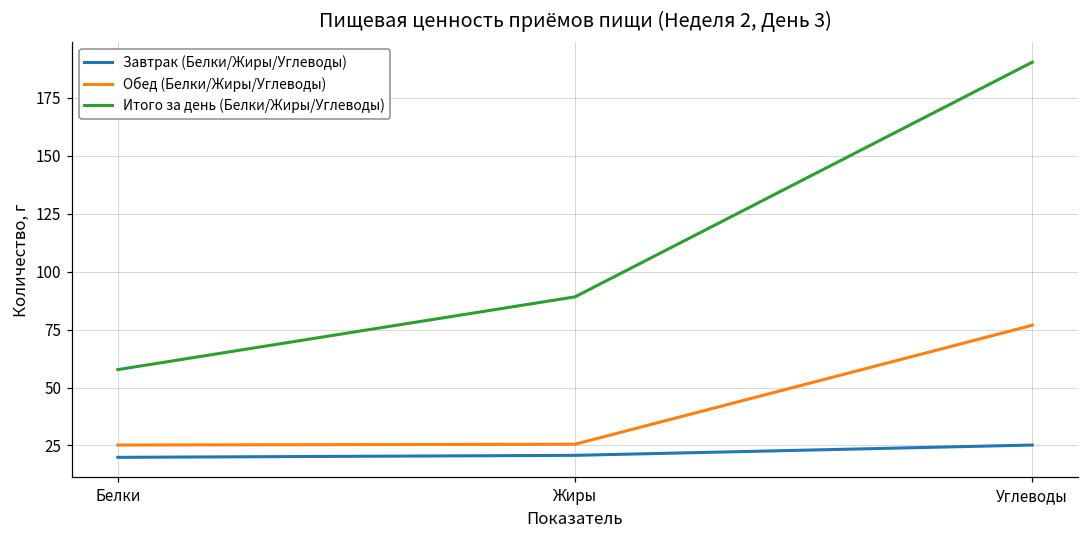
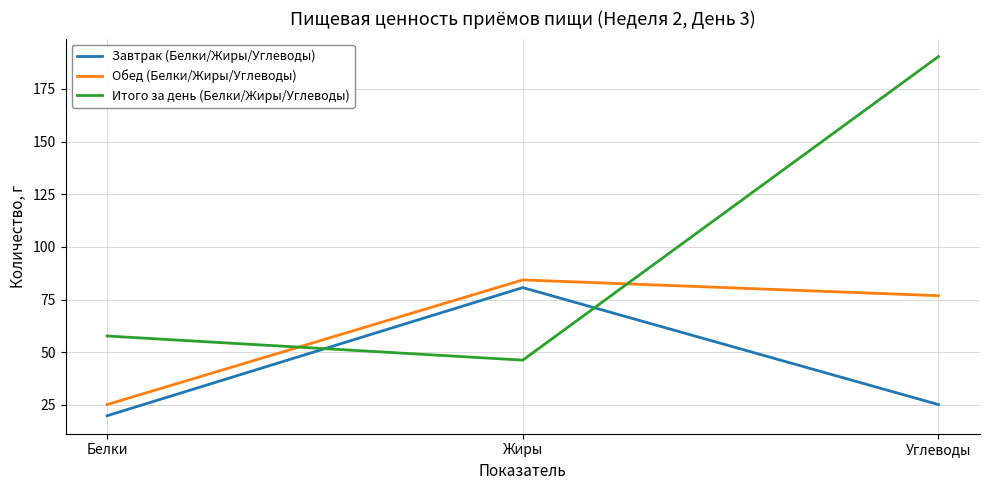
Завтрак (Белки/Жиры/Углеводы), Жиры: 21 -> 81
Обед (Белки/Жиры/Углеводы), Жиры: 26 -> 84
Итого за день (Белки/Жиры/Углеводы), Жиры: 89 -> 46
